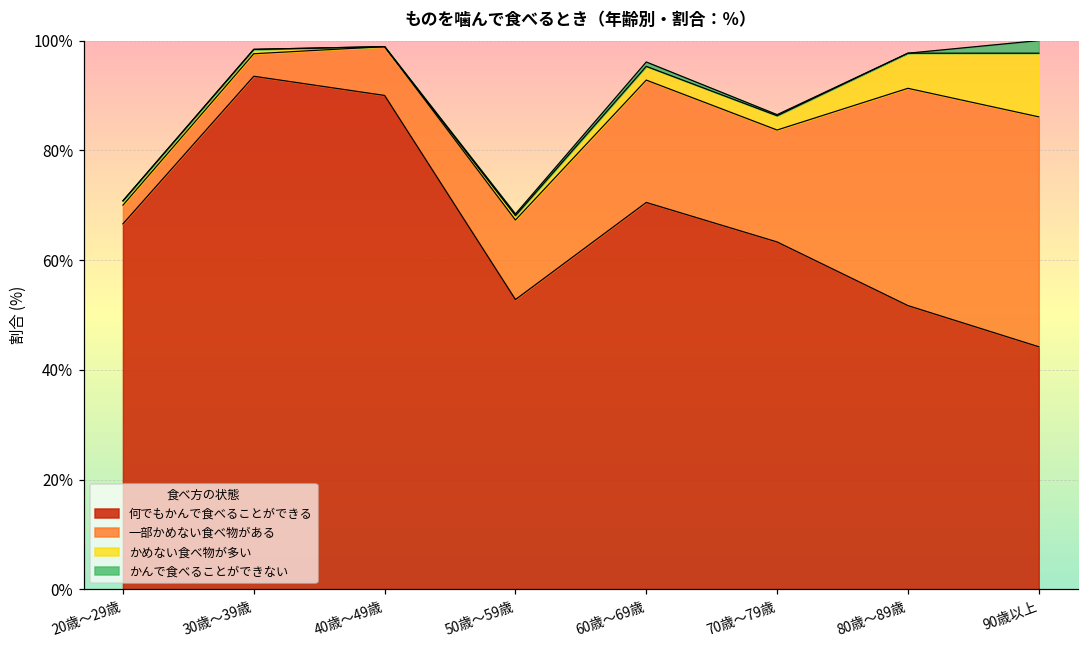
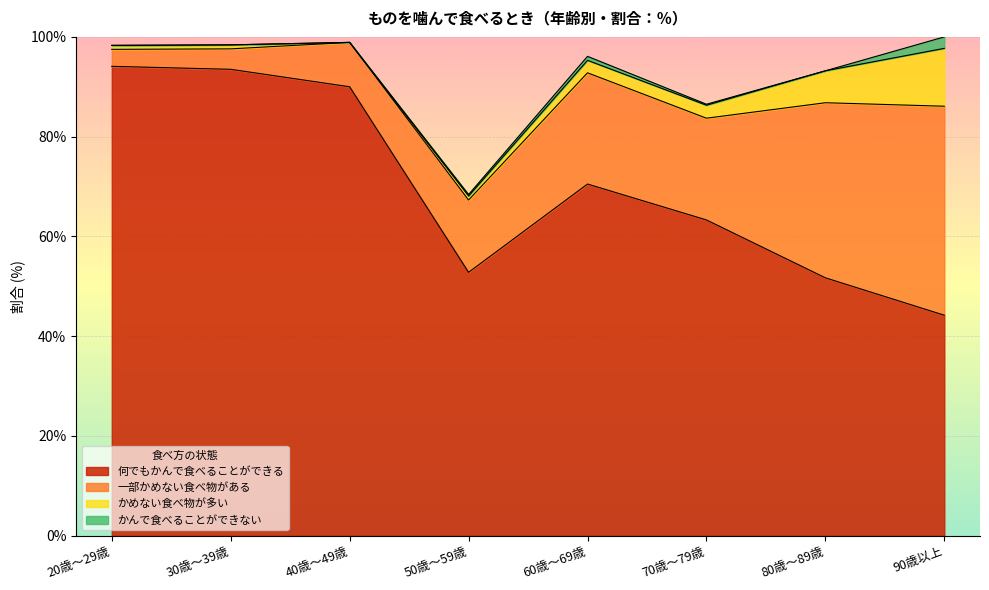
何でもかんで食べることができる, 20歳～29歳: 67% -> 94%
一部かめない食べ物がある, 80歳～89歳: 40% -> 35%
